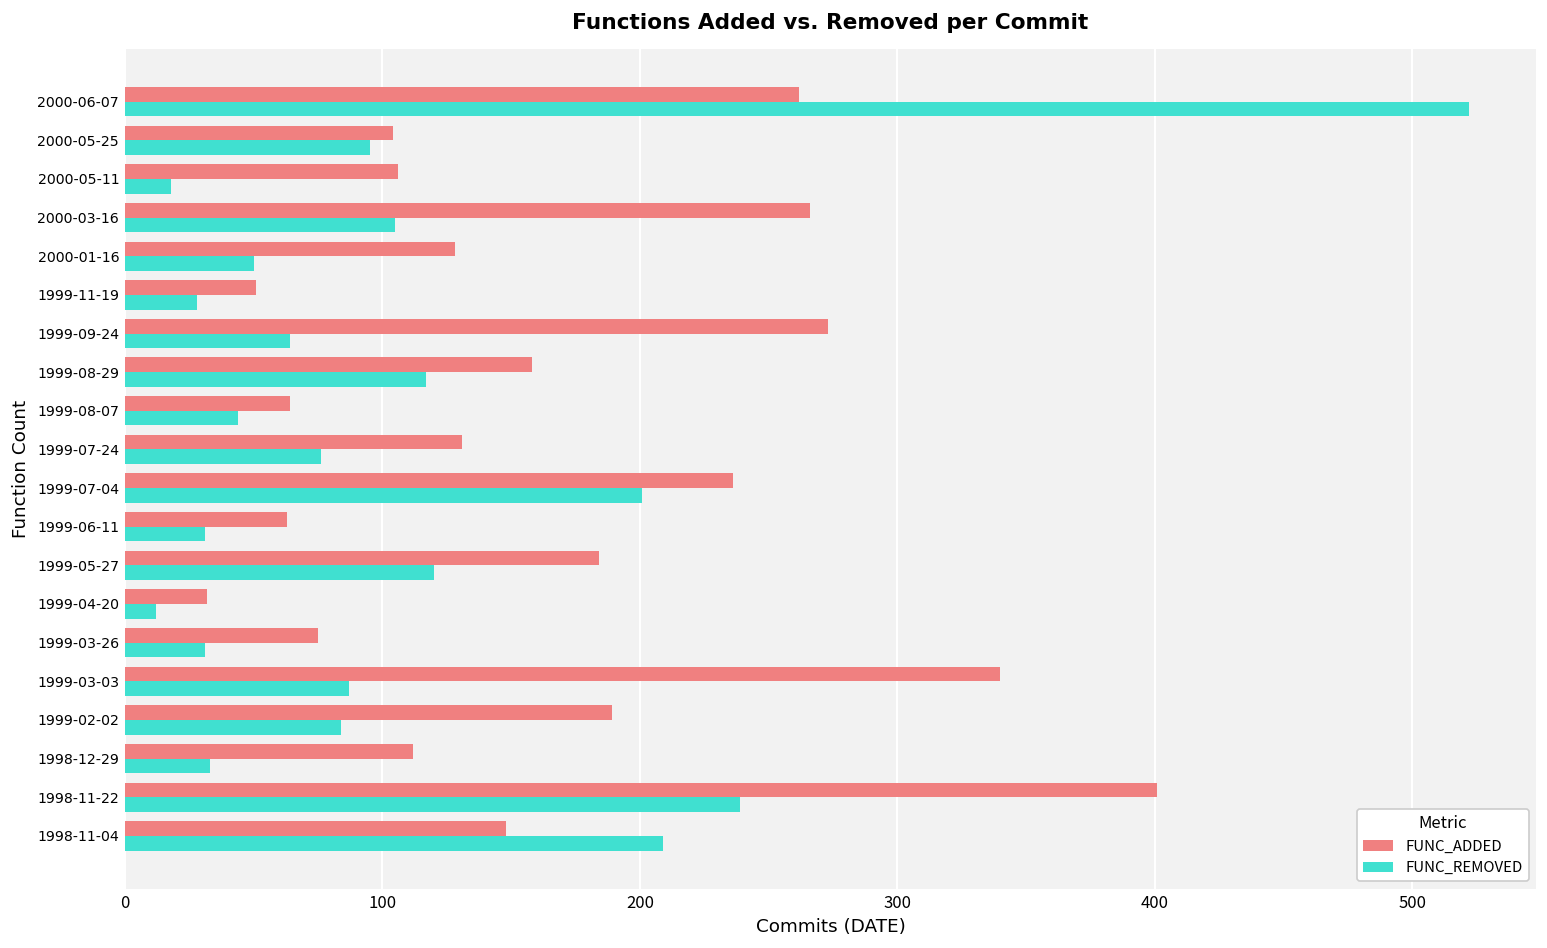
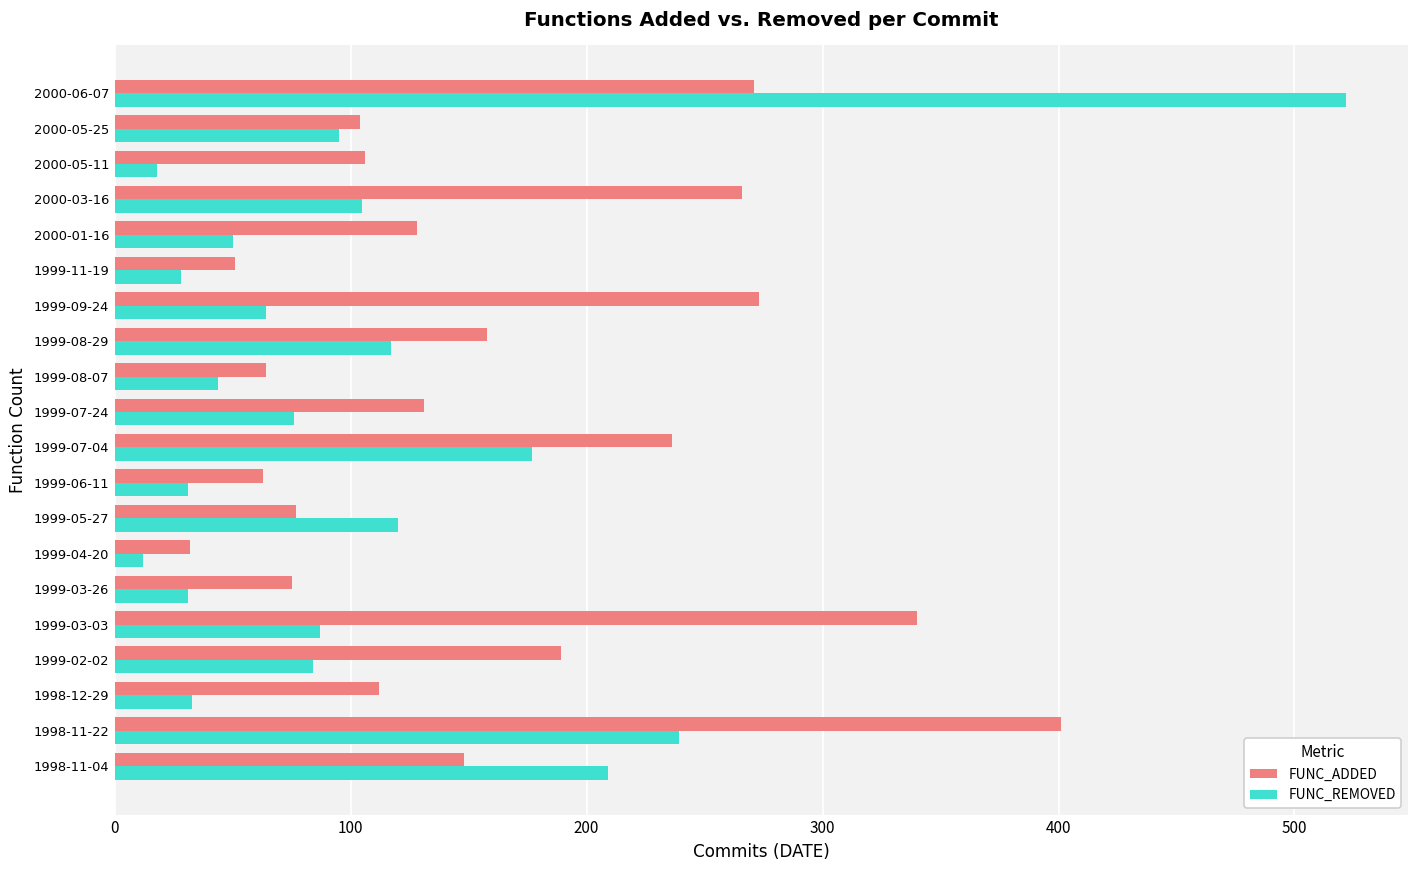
FUNC_ADDED, 2000-06-07: 262 -> 271
FUNC_REMOVED, 1999-07-04: 201 -> 177
FUNC_ADDED, 1999-05-27: 184 -> 77
